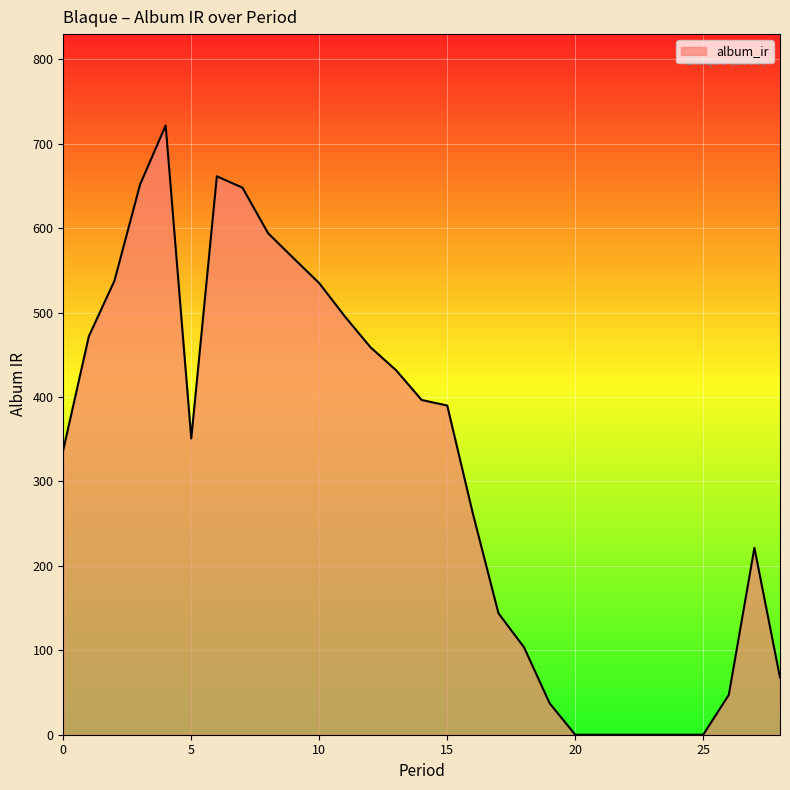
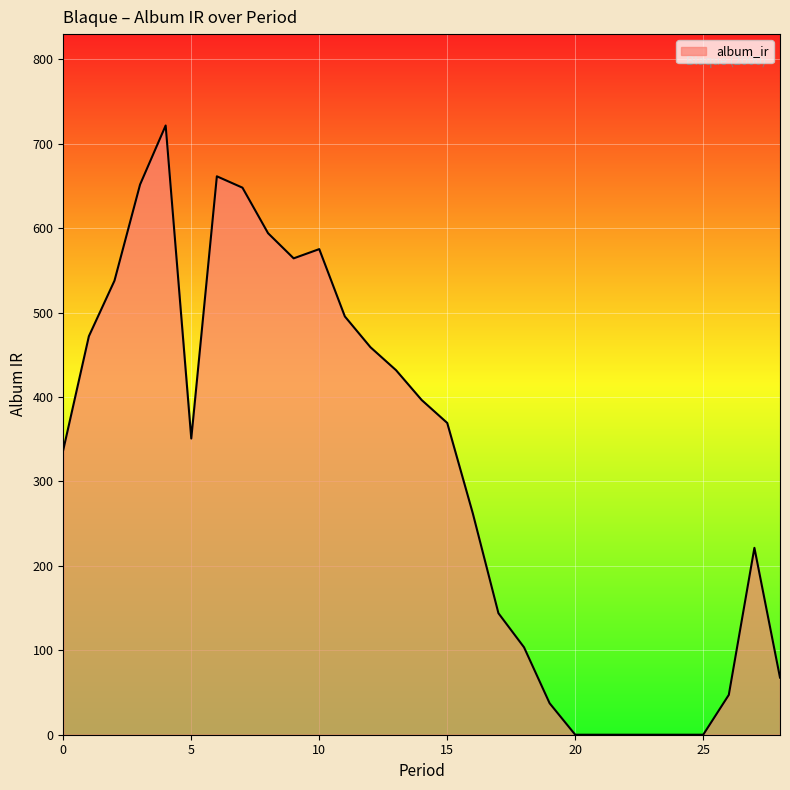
10: 530 -> 580
15: 390 -> 370
